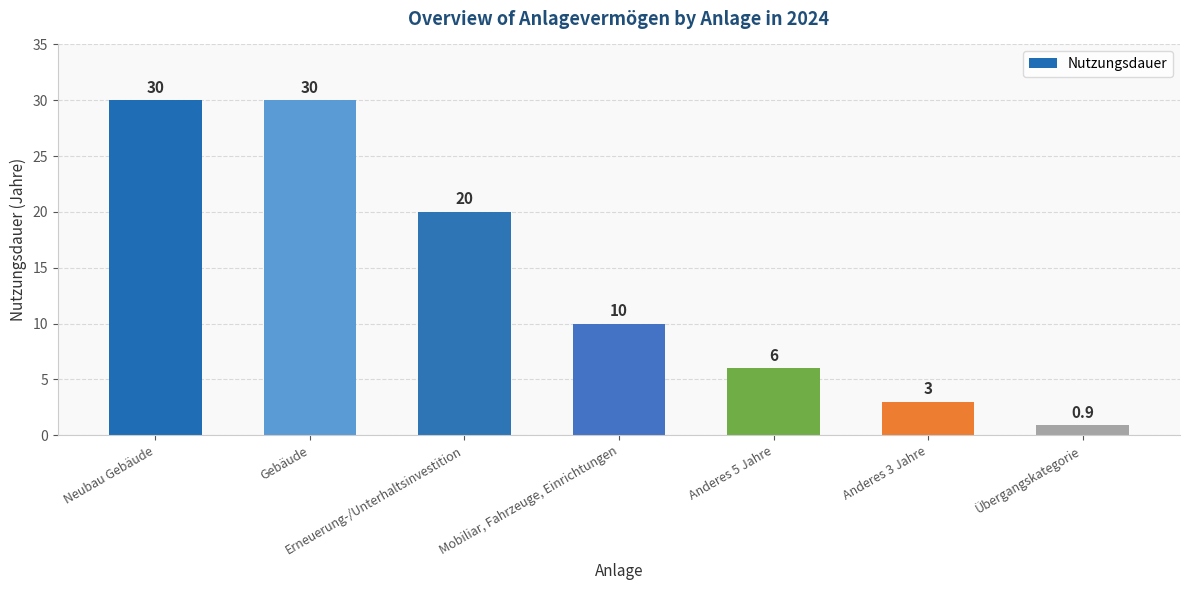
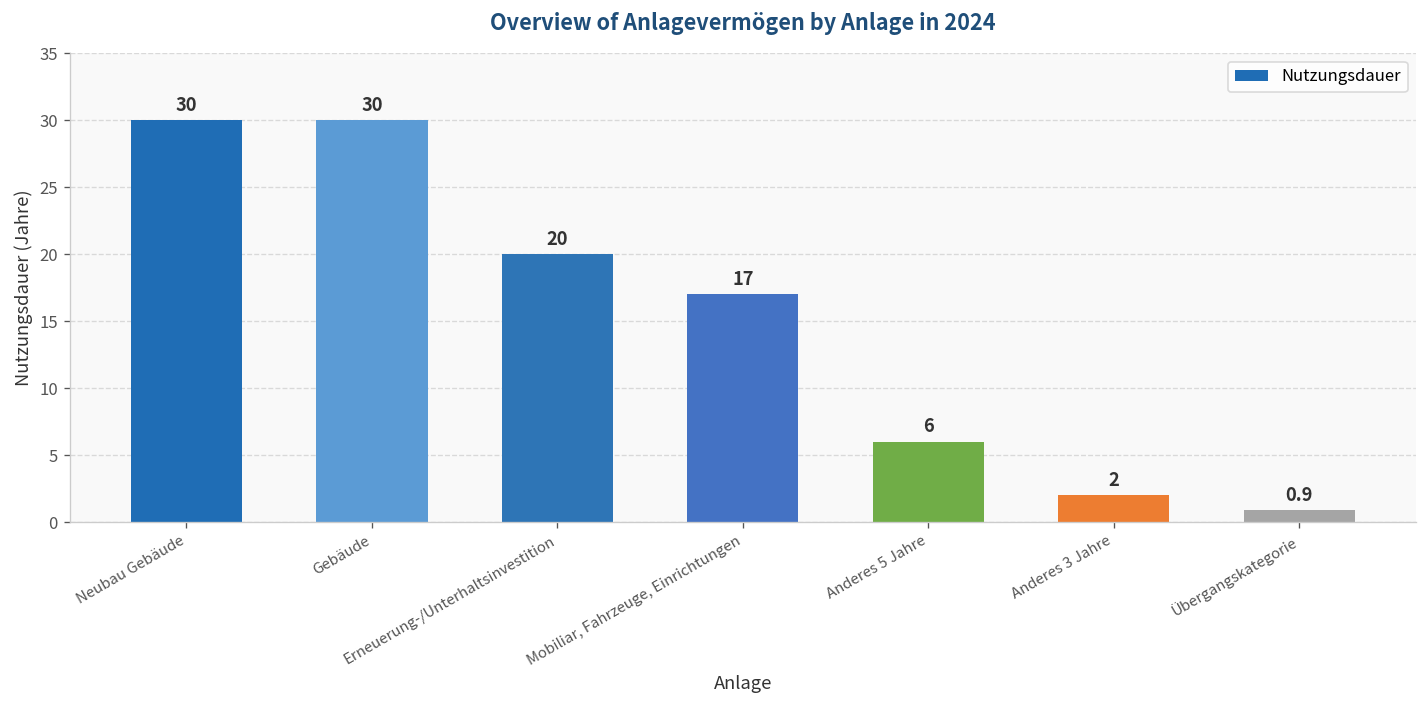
Mobiliar, Fahrzeuge, Einrichtungen: 10 -> 17
Anderes 3 Jahre: 3 -> 2
